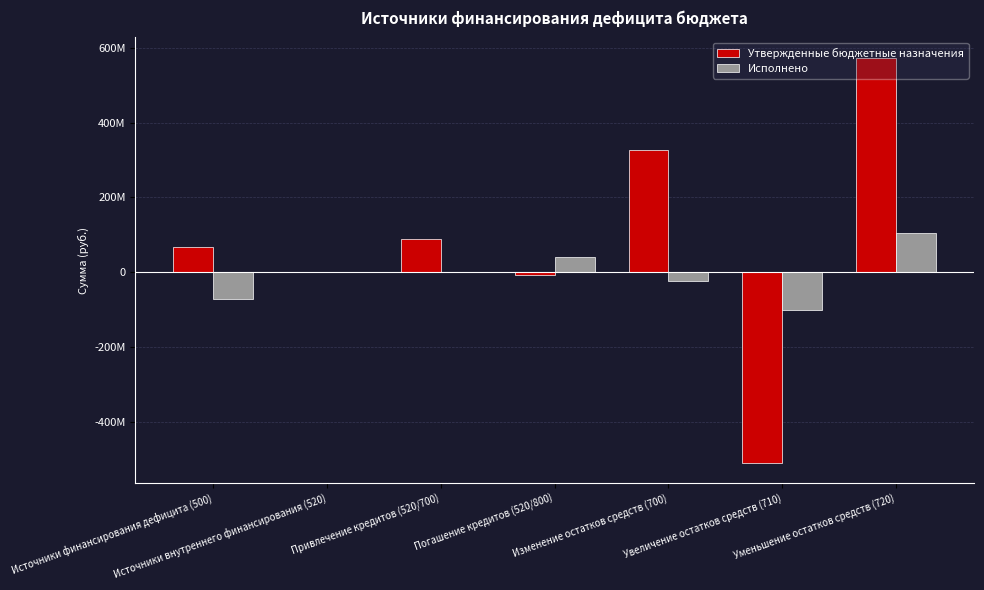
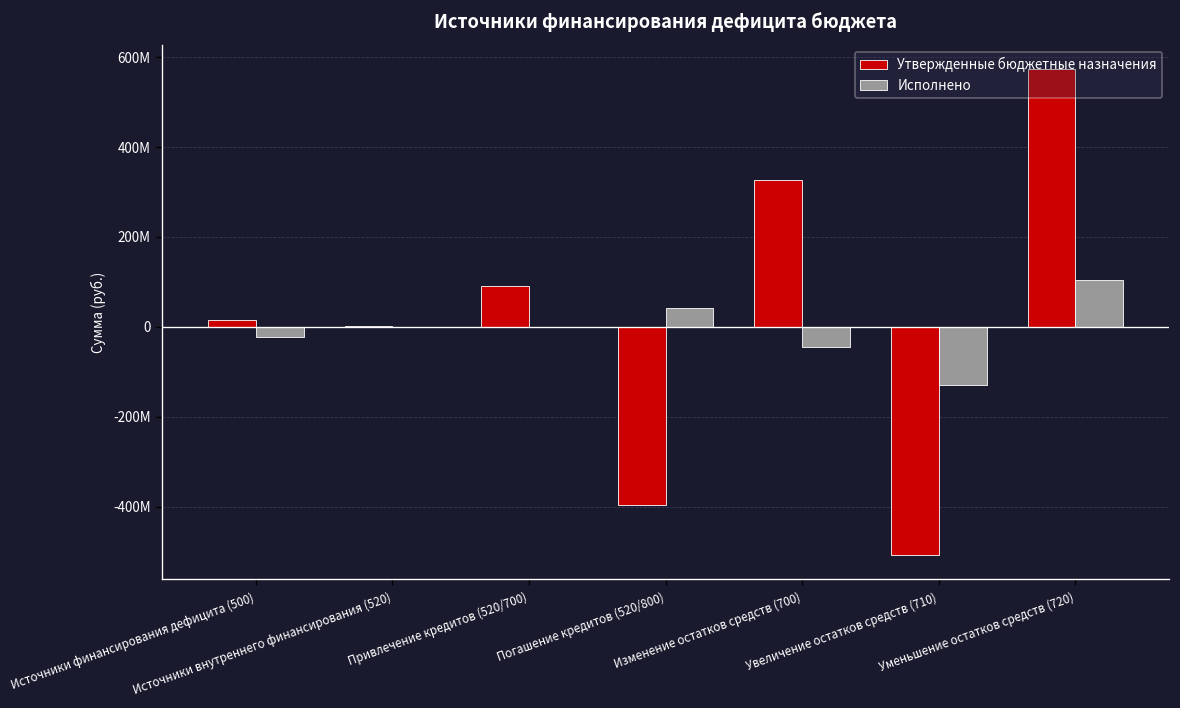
Утвержденные бюджетные назначения, Источники финансирования дефицита (500): 70000000 -> 10000000
Исполнено, Источники финансирования дефицита (500): -70000000 -> -20000000
Утвержденные бюджетные назначения, Погашение кредитов (520/800): -10000000 -> -400000000
Исполнено, Изменение остатков средств (700): -20000000 -> -40000000
Исполнено, Увеличение остатков средств (710): -100000000 -> -130000000
